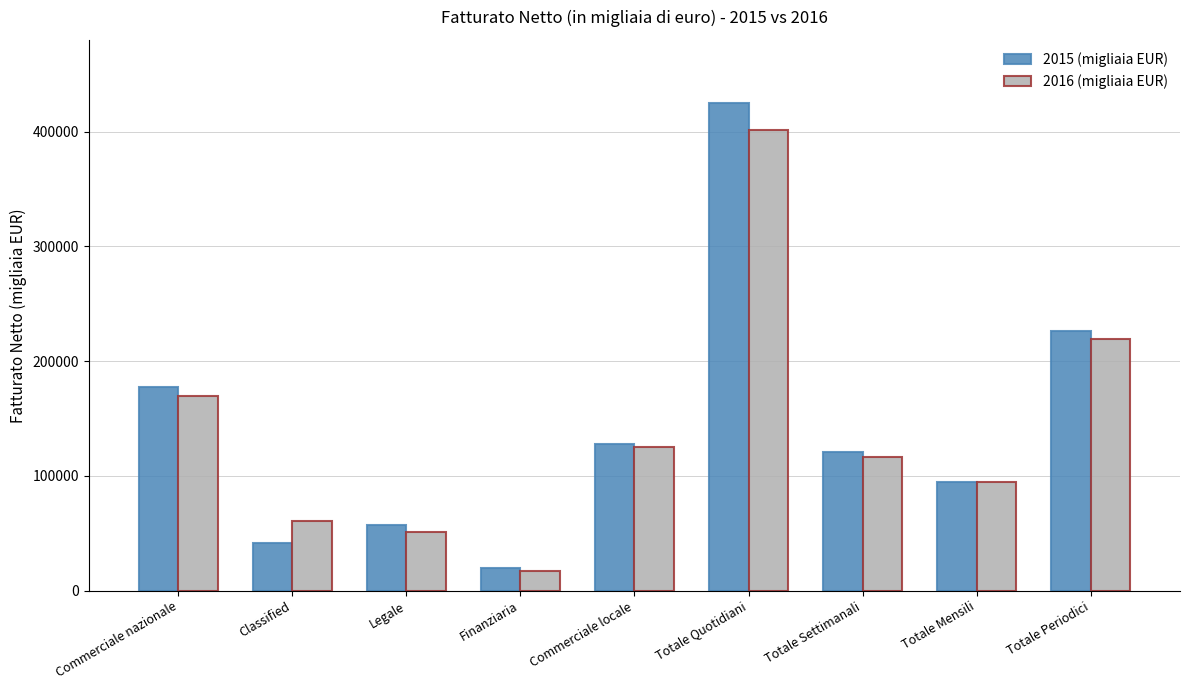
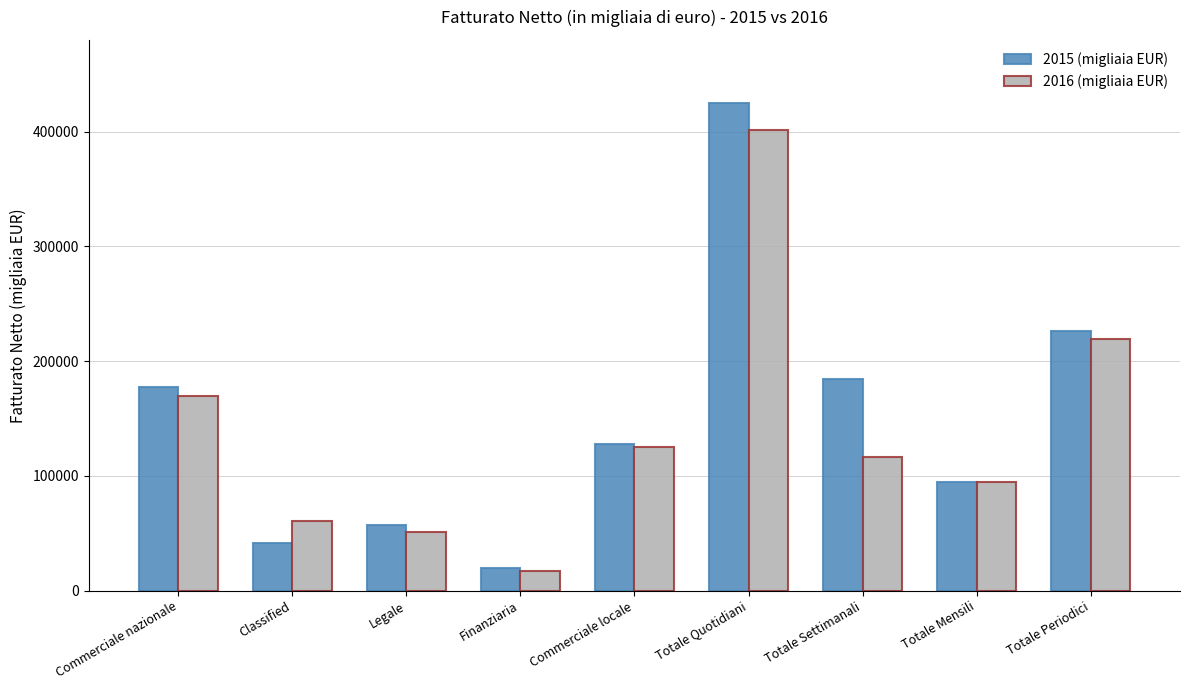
2015 (migliaia EUR), Totale Settimanali: 121000 -> 184000
